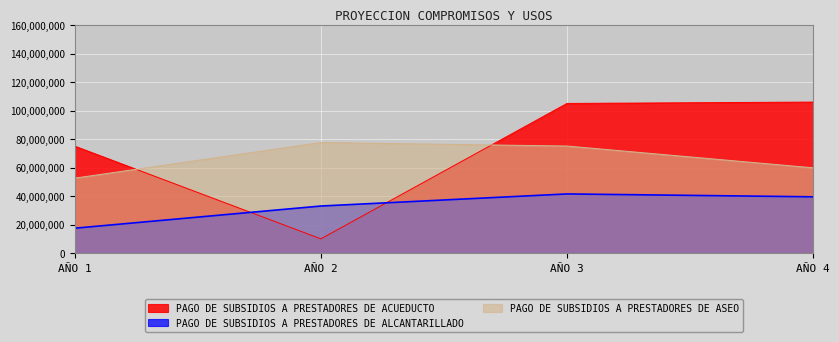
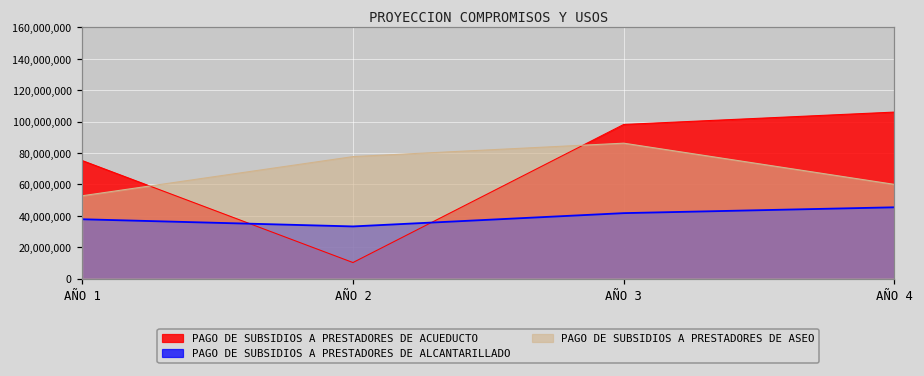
PAGO DE SUBSIDIOS A PRESTADORES DE ALCANTARILLADO, AÑO 1: 18,000,000 -> 38,000,000
PAGO DE SUBSIDIOS A PRESTADORES DE ACUEDUCTO, AÑO 3: 105,000,000 -> 98,000,000
PAGO DE SUBSIDIOS A PRESTADORES DE ASEO, AÑO 3: 75,000,000 -> 86,000,000
PAGO DE SUBSIDIOS A PRESTADORES DE ALCANTARILLADO, AÑO 4: 40,000,000 -> 45,000,000
